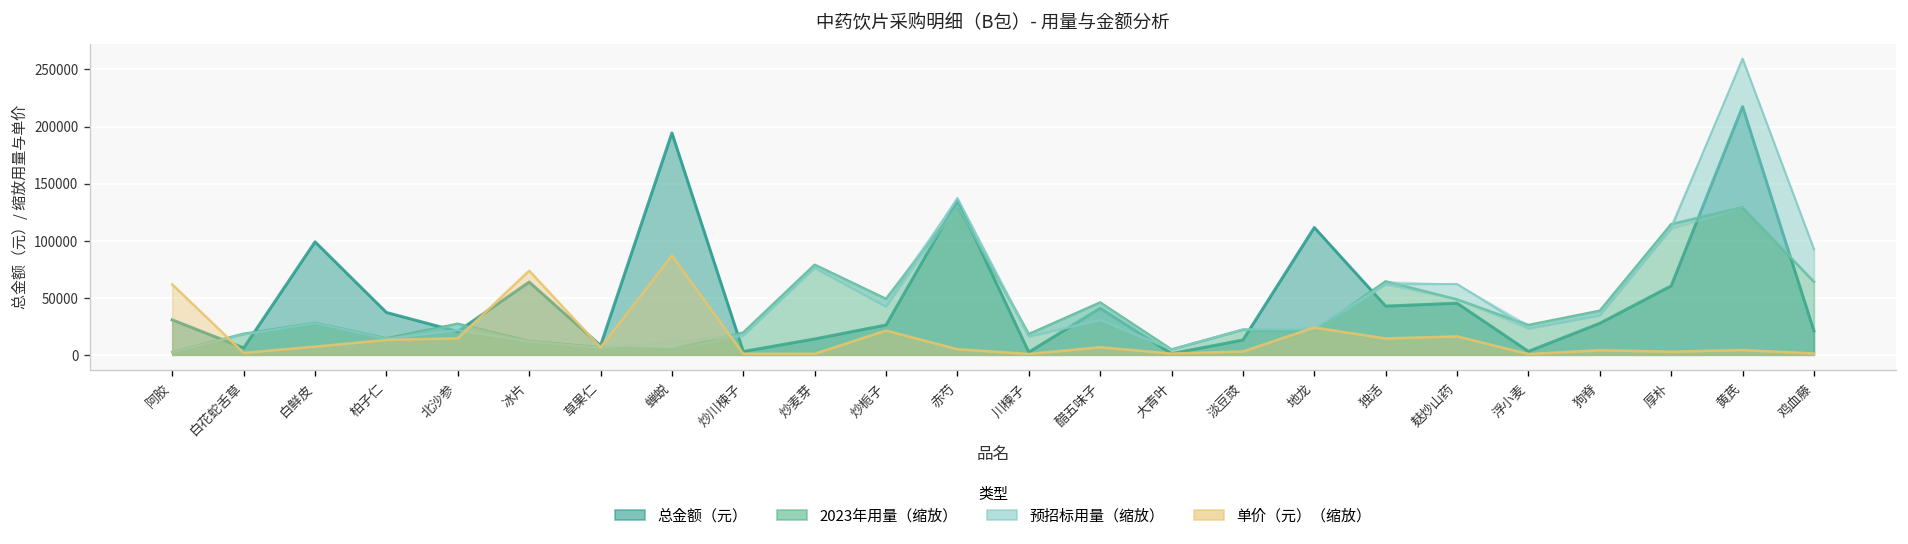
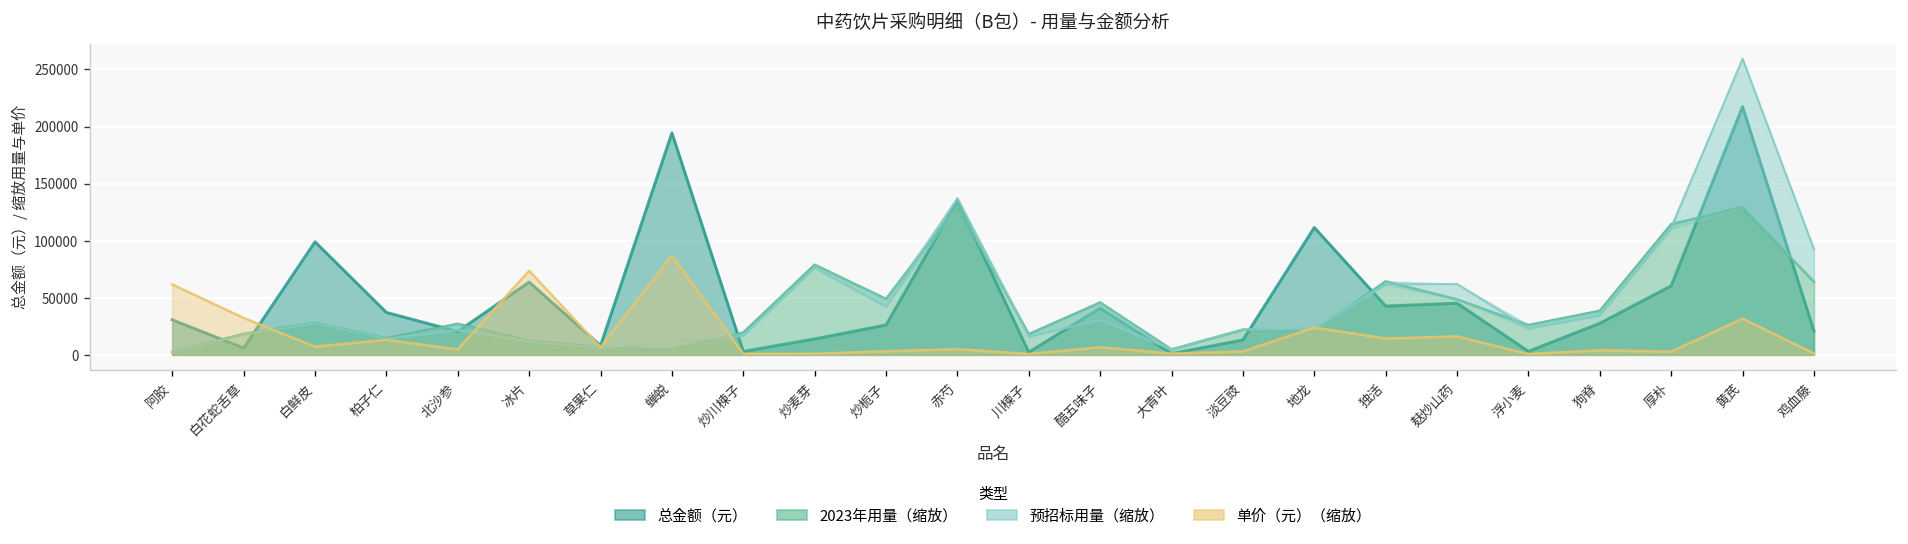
单价（元）（缩放）, 白花蛇舌草: 0 -> 30000
单价（元）（缩放）, 北沙参: 10000 -> 0
单价（元）（缩放）, 炒栀子: 20000 -> 0
单价（元）（缩放）, 黄芪: 0 -> 30000
